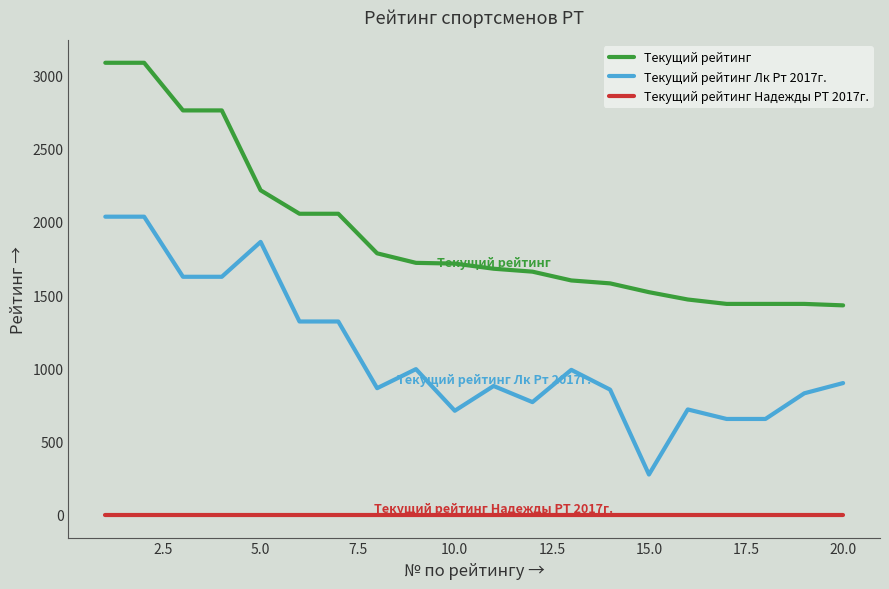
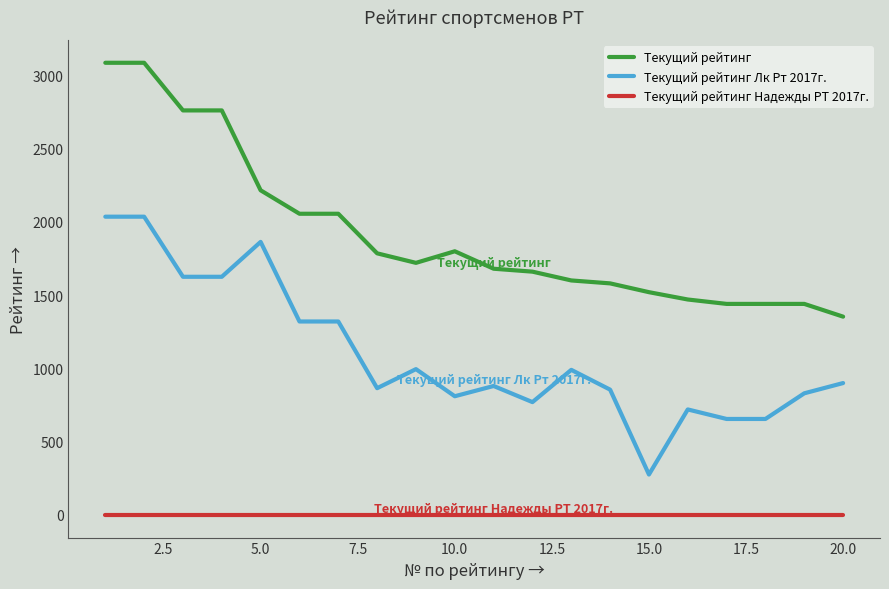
Текущий рейтинг, 10.0: 1720 -> 1800
Текущий рейтинг Лк Рт 2017г., 10.0: 710 -> 810
Текущий рейтинг, 20.0: 1430 -> 1350
